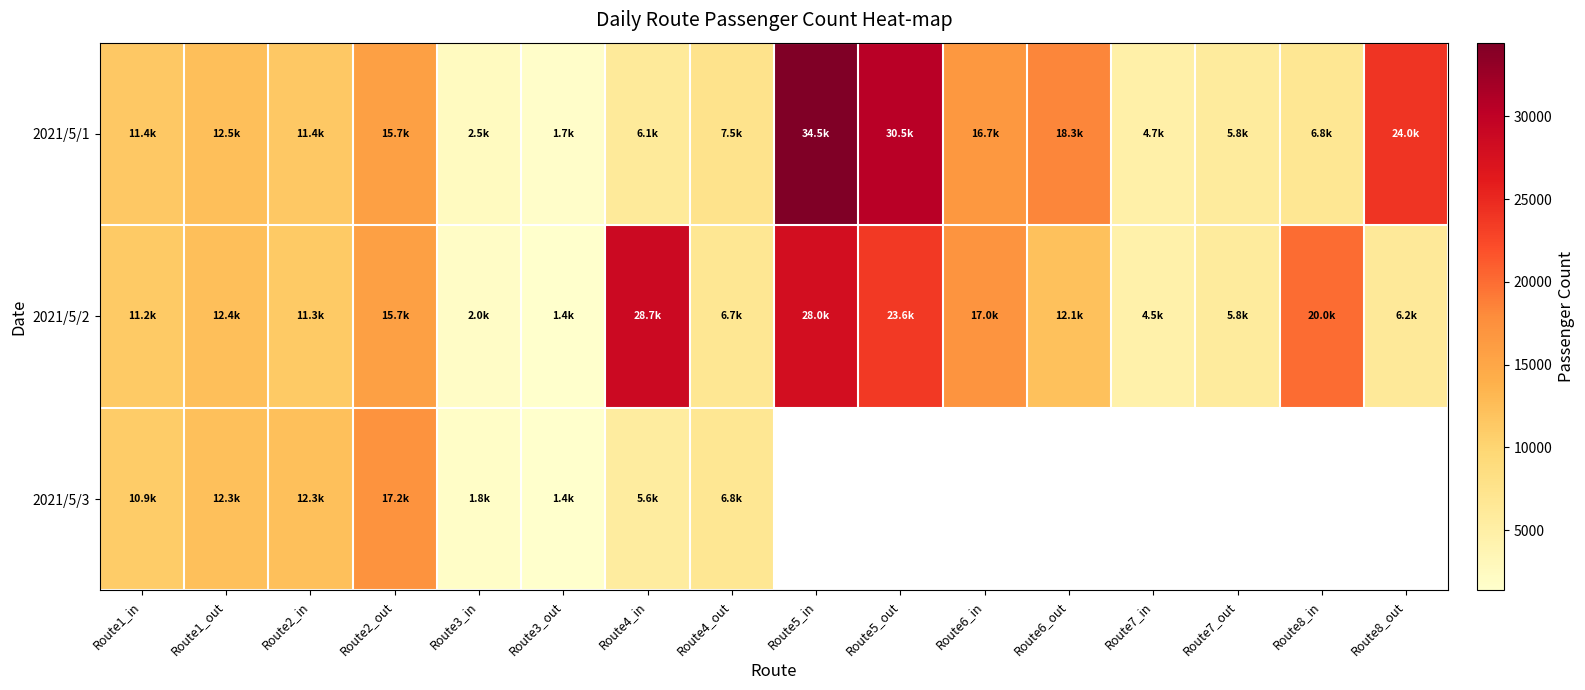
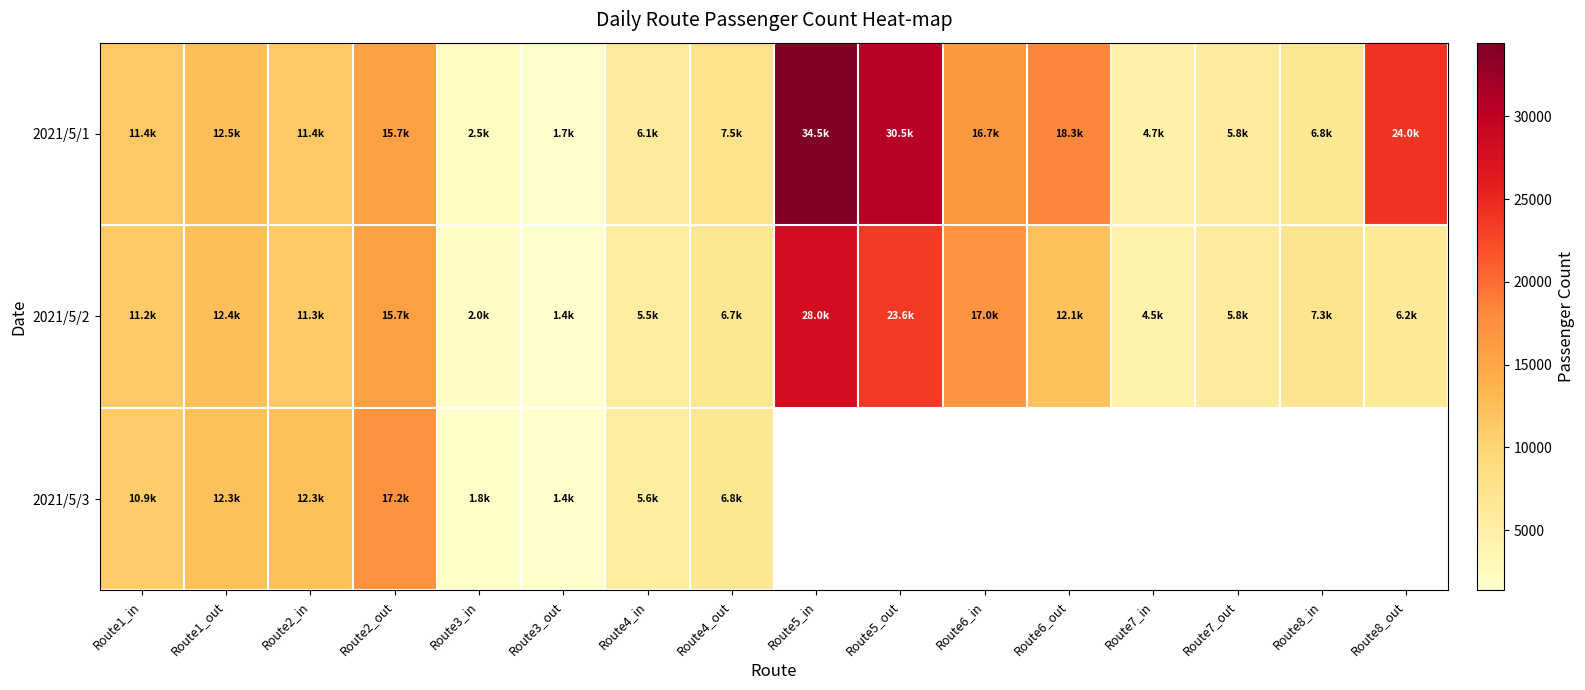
2021/5/2, Route4_in: 28.7k -> 5.5k
2021/5/2, Route8_in: 20.0k -> 7.3k
